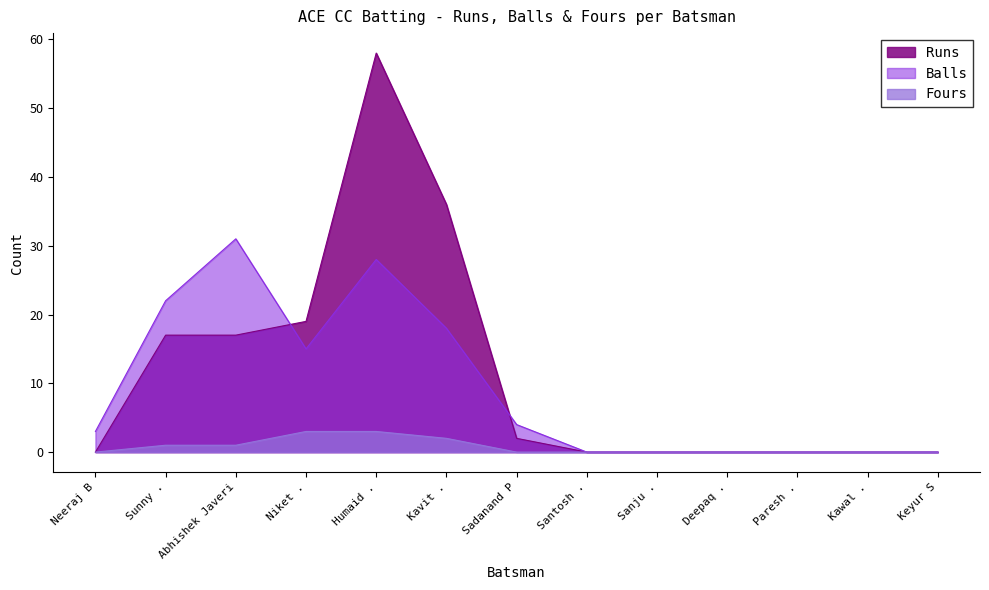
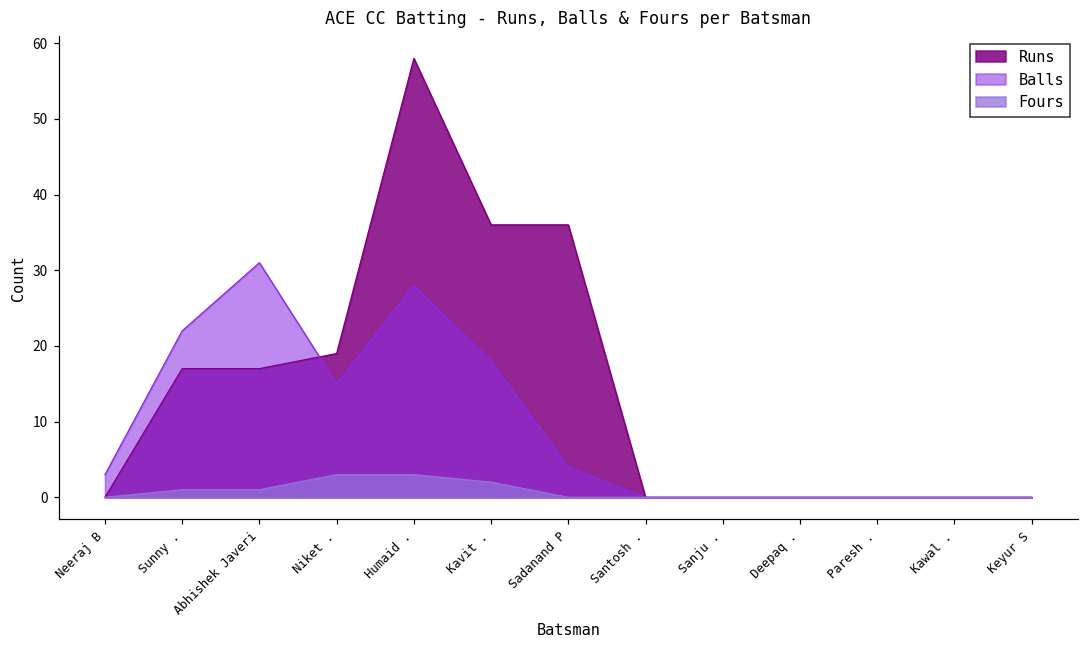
Runs, Sadanand P: 2 -> 36
